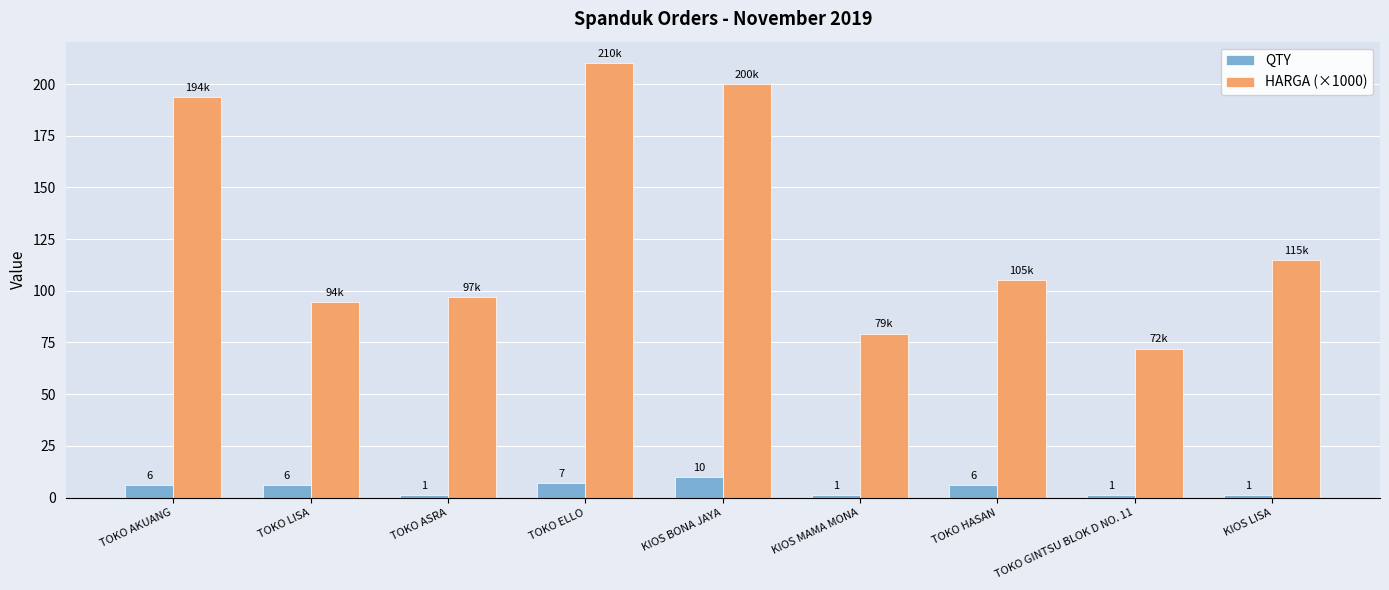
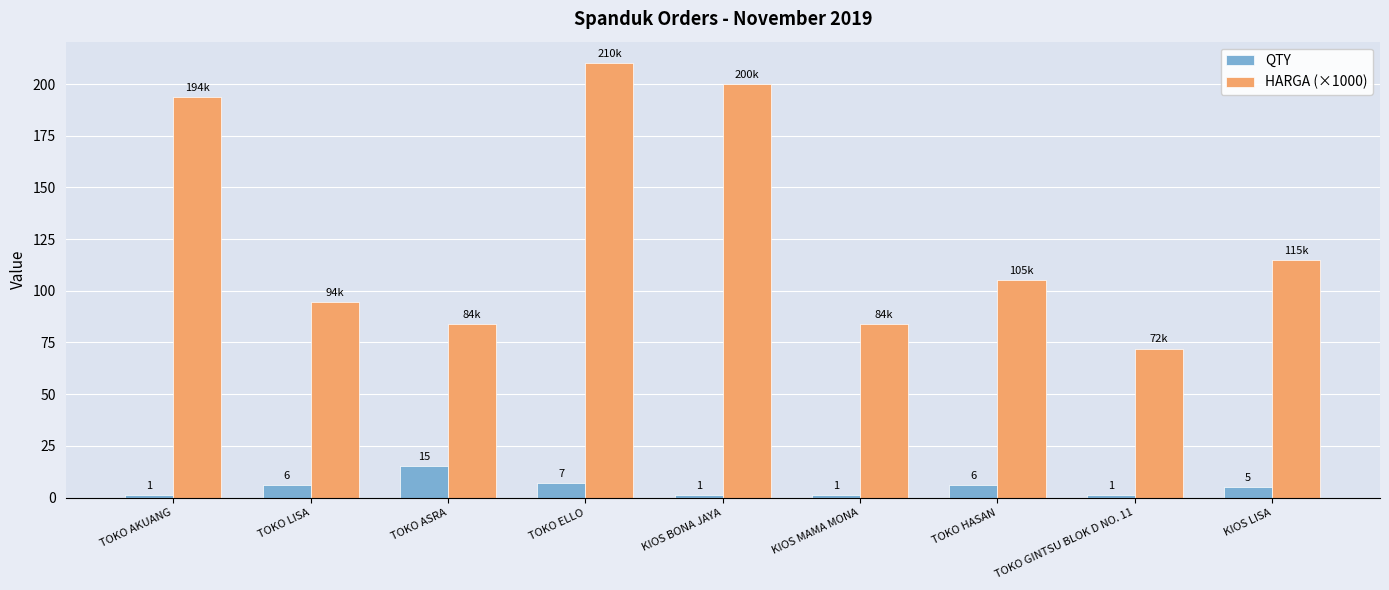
QTY, TOKO AKUANG: 6 -> 1
QTY, TOKO ASRA: 1 -> 15
HARGA (×1000), TOKO ASRA: 97k -> 84k
QTY, KIOS BONA JAYA: 10 -> 1
HARGA (×1000), KIOS MAMA MONA: 79k -> 84k
QTY, KIOS LISA: 1 -> 5
